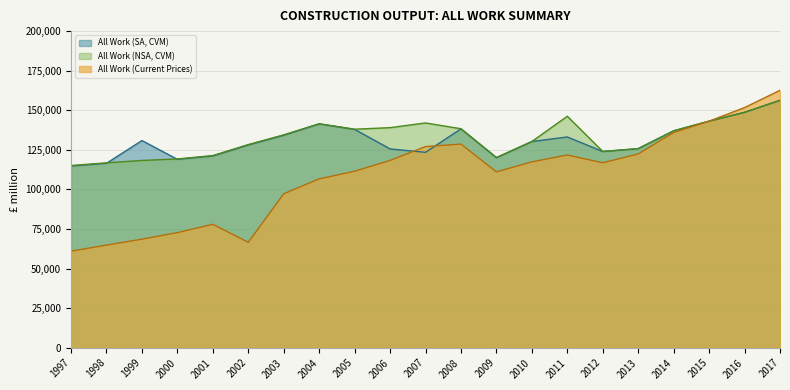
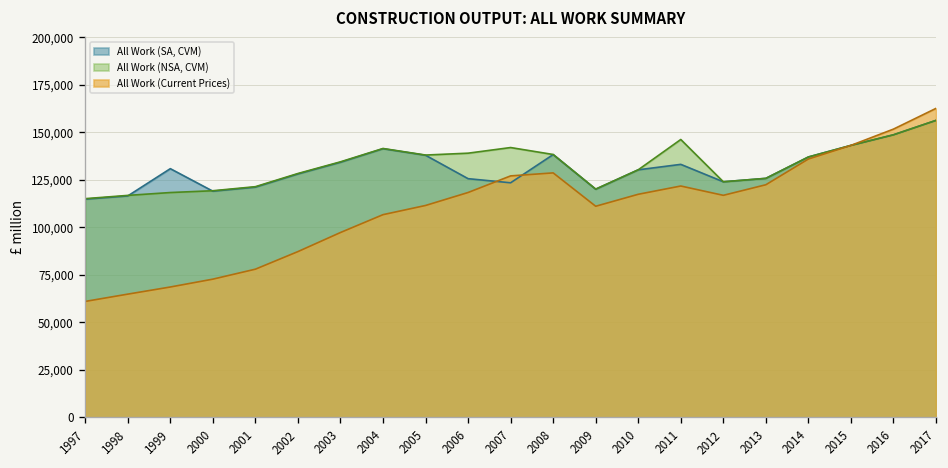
All Work (Current Prices), 2002: 67,000 -> 87,000
